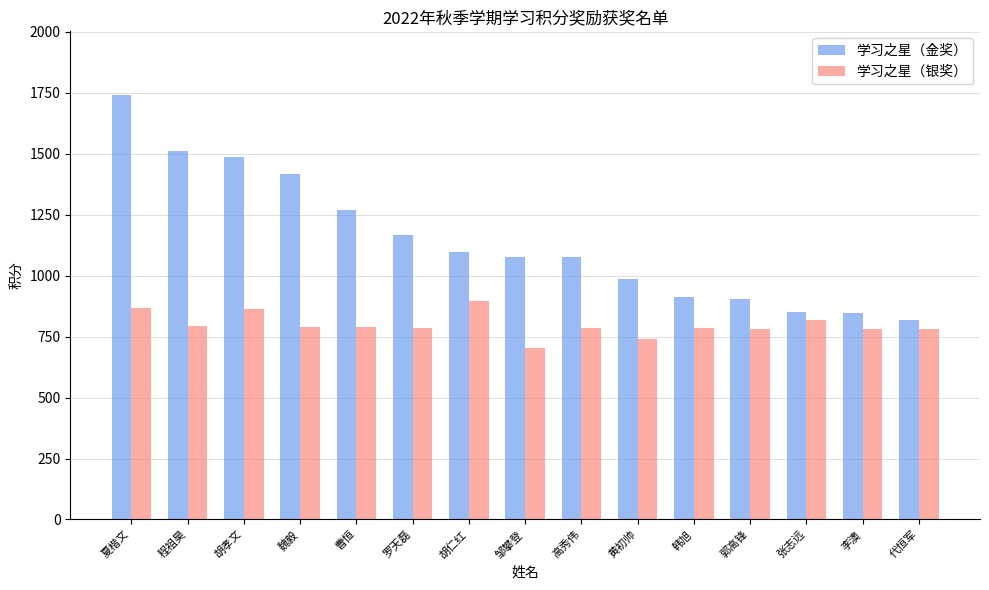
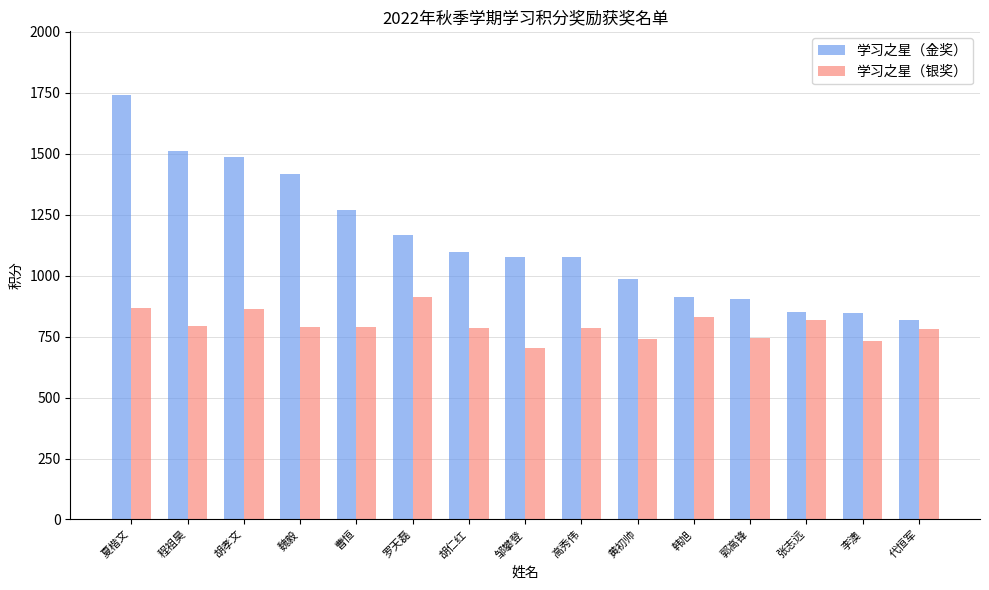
学习之星（银奖）, 罗天磊: 790 -> 910
学习之星（银奖）, 胡仁红: 900 -> 790
学习之星（银奖）, 韩旭: 780 -> 830
学习之星（银奖）, 郭高锋: 780 -> 750
学习之星（银奖）, 李澳: 780 -> 730
